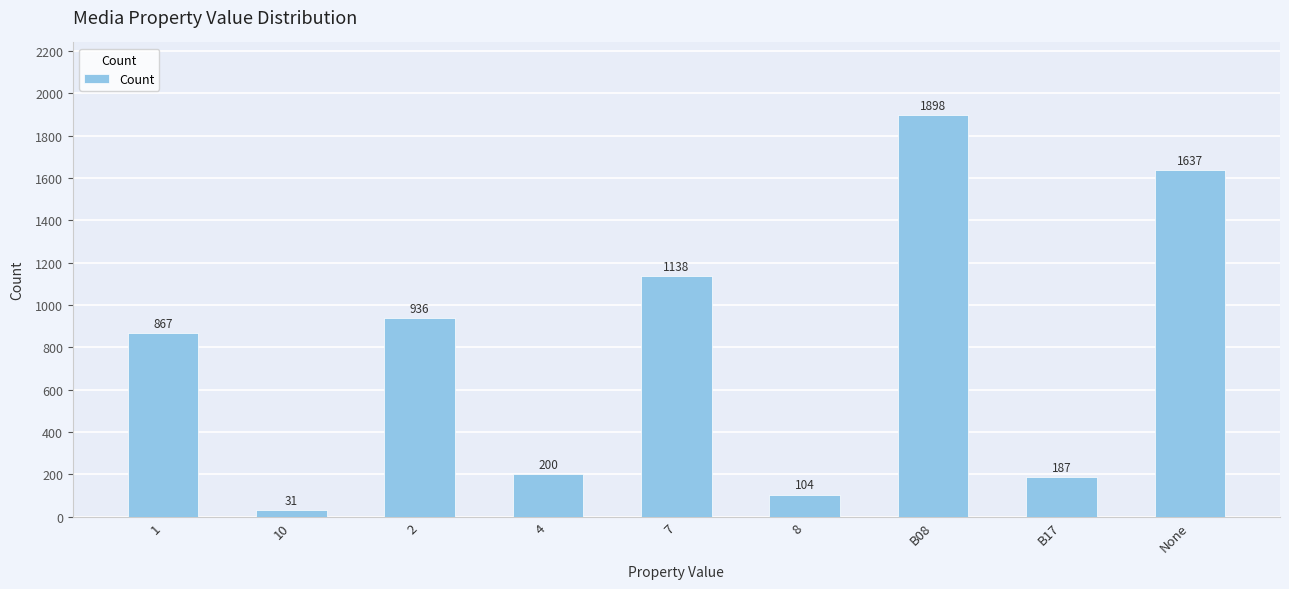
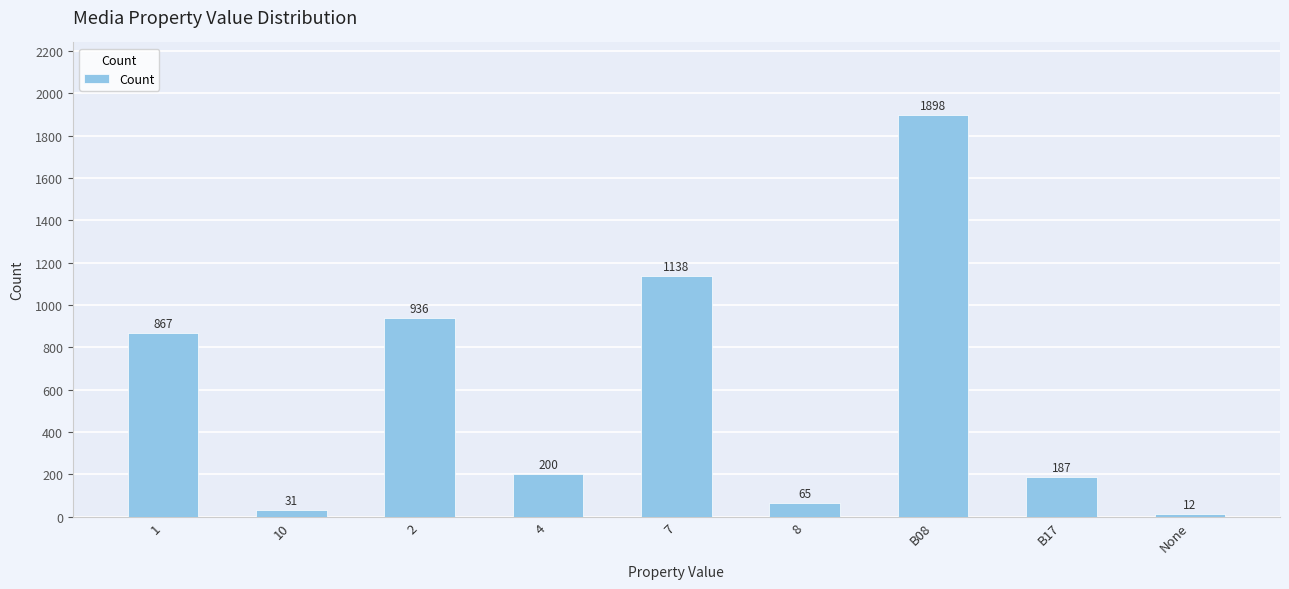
8: 104 -> 65
None: 1637 -> 12
